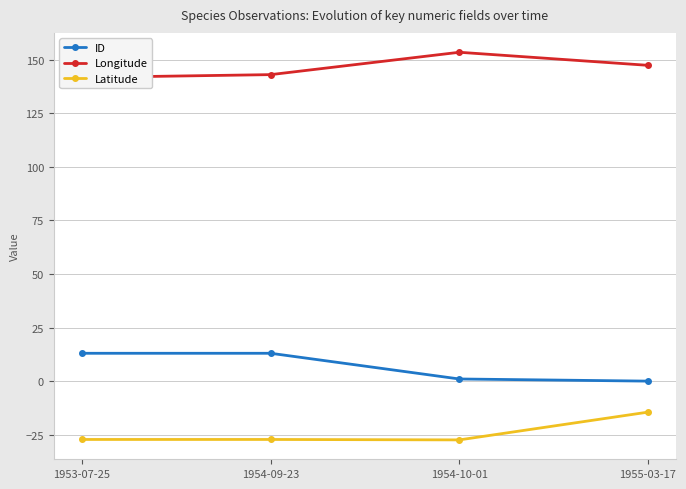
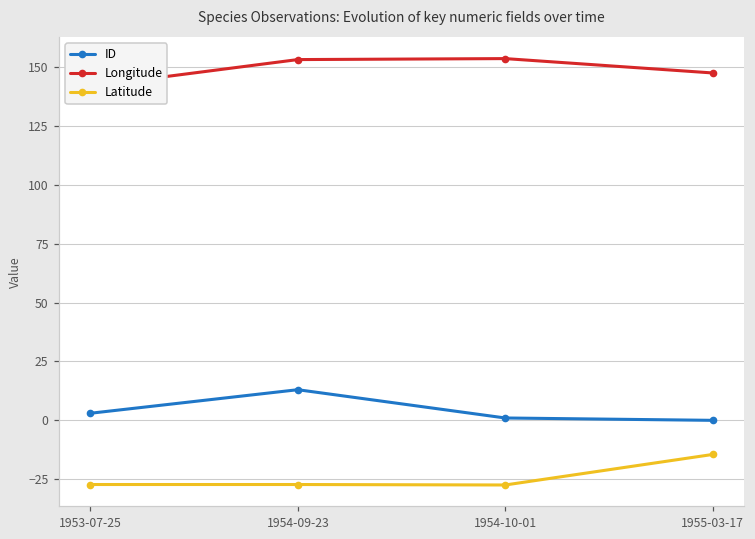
ID, 1953-07-25: 13 -> 3
Longitude, 1954-09-23: 143 -> 153
